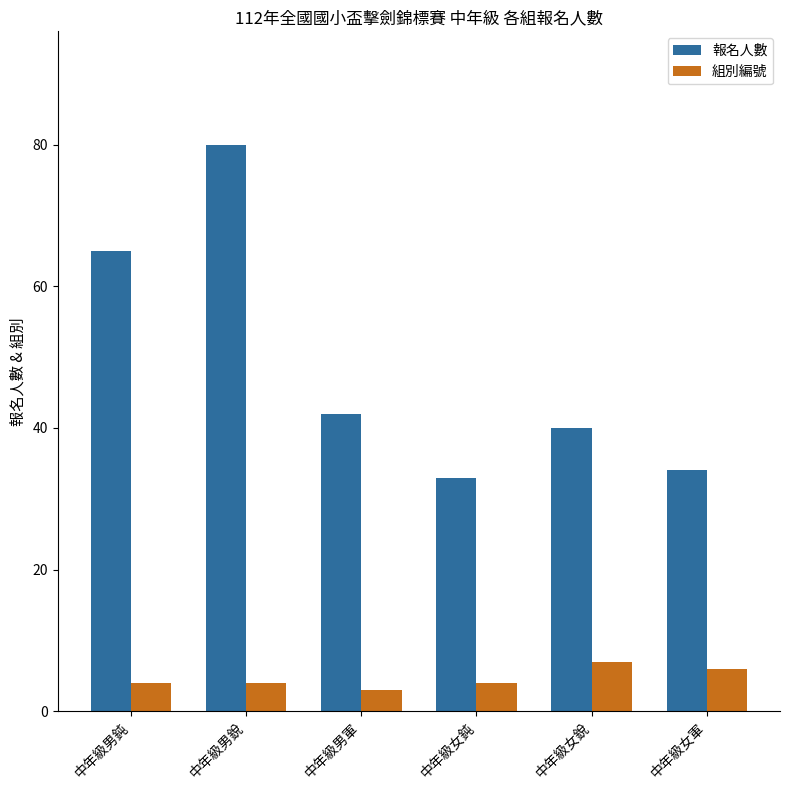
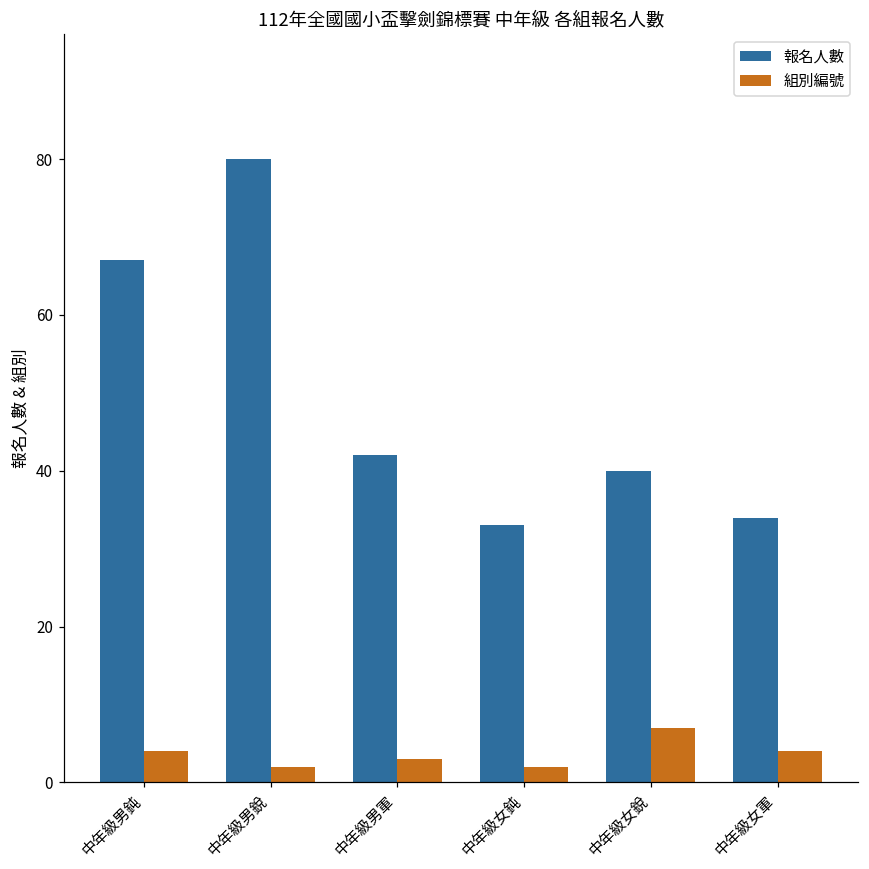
報名人數, 中年級男鈍: 65 -> 67
組別編號, 中年級男銳: 4 -> 2
組別編號, 中年級女鈍: 4 -> 2
組別編號, 中年級女軍: 6 -> 4
